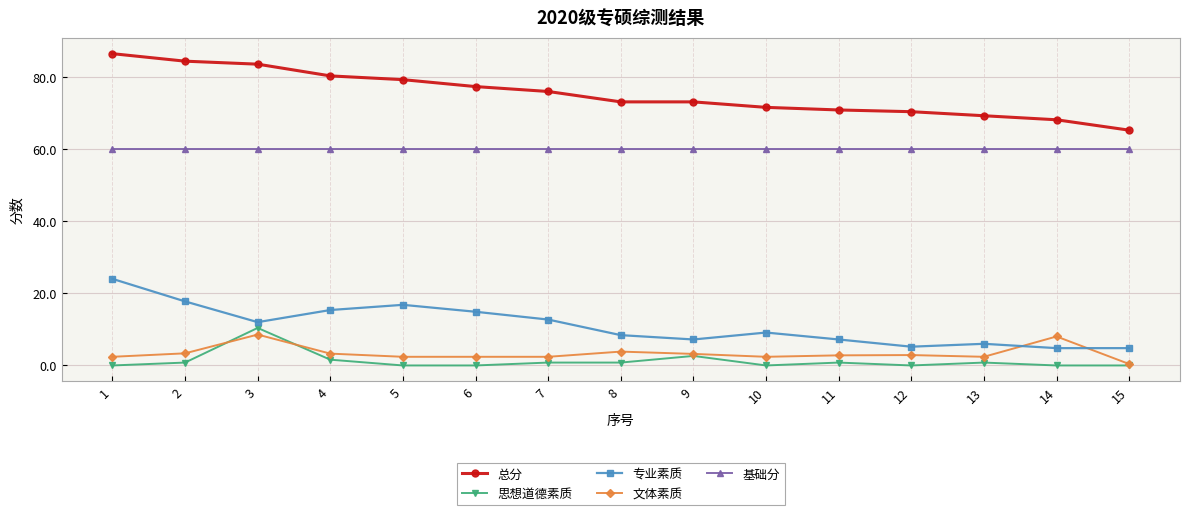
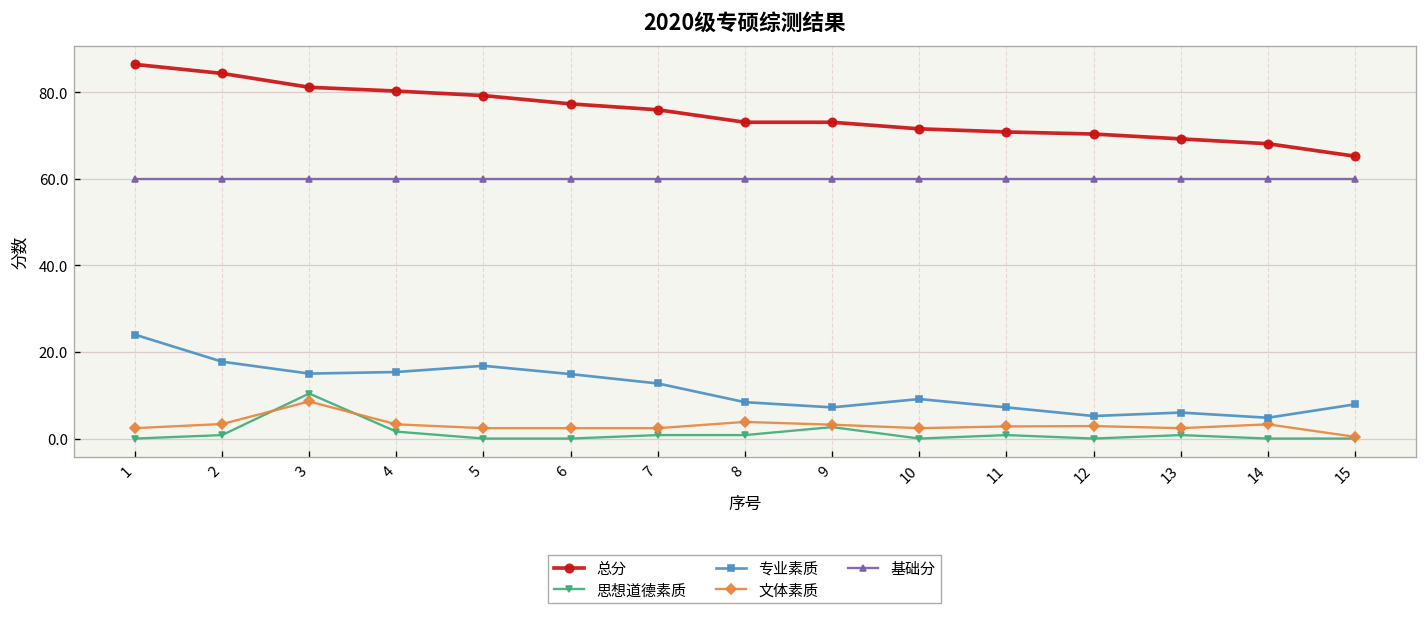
总分, 3: 83 -> 81
专业素质, 3: 12 -> 15
文体素质, 14: 8 -> 3
专业素质, 15: 5 -> 8
